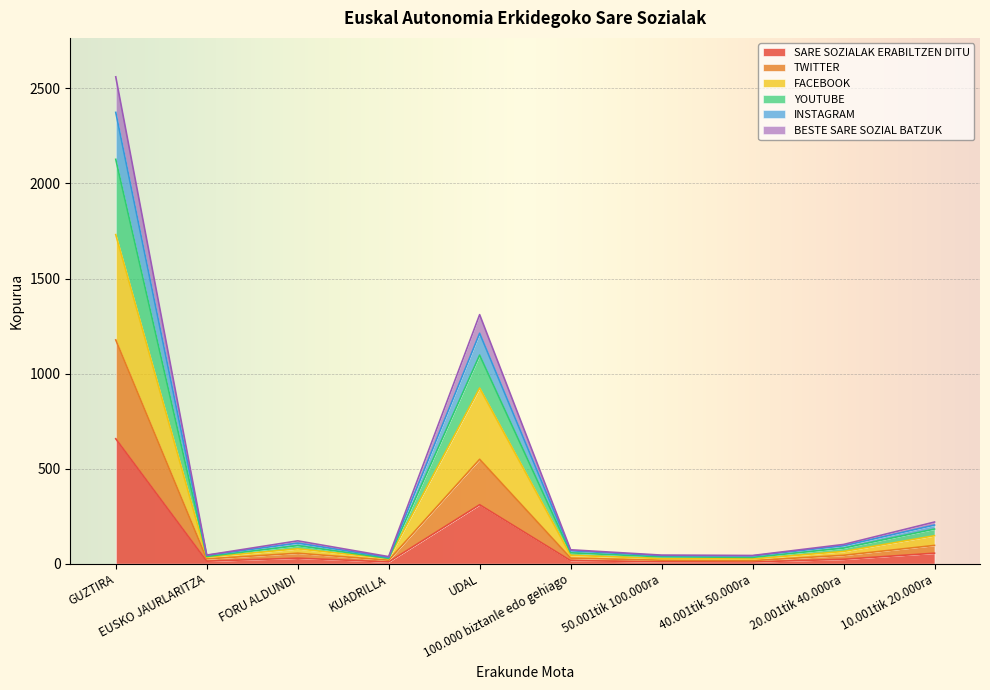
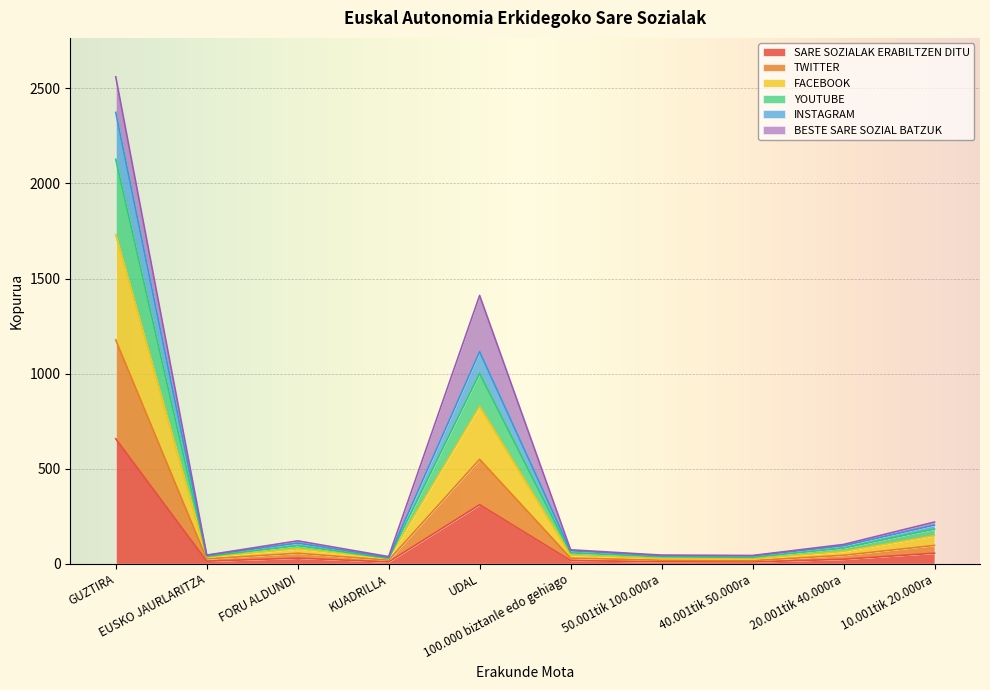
FACEBOOK, UDAL: 380 -> 280
BESTE SARE SOZIAL BATZUK, UDAL: 100 -> 300
